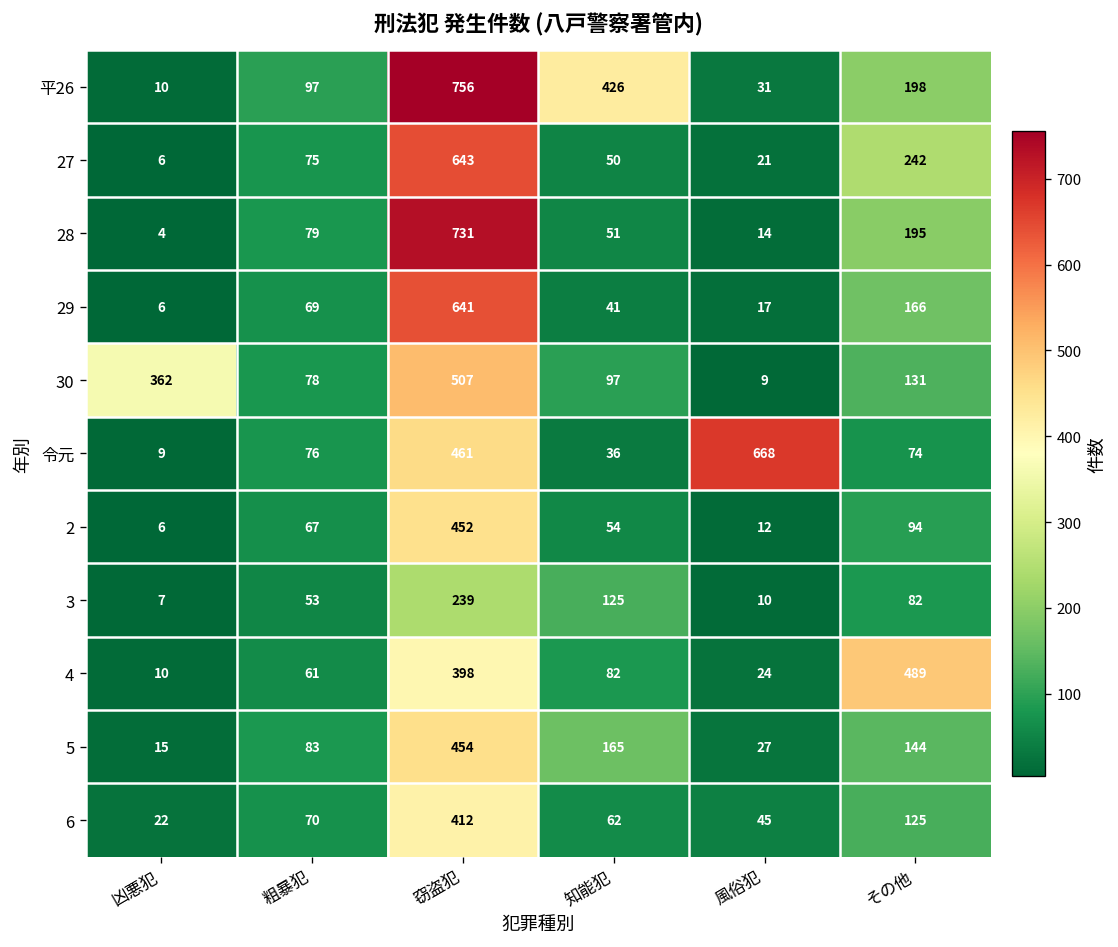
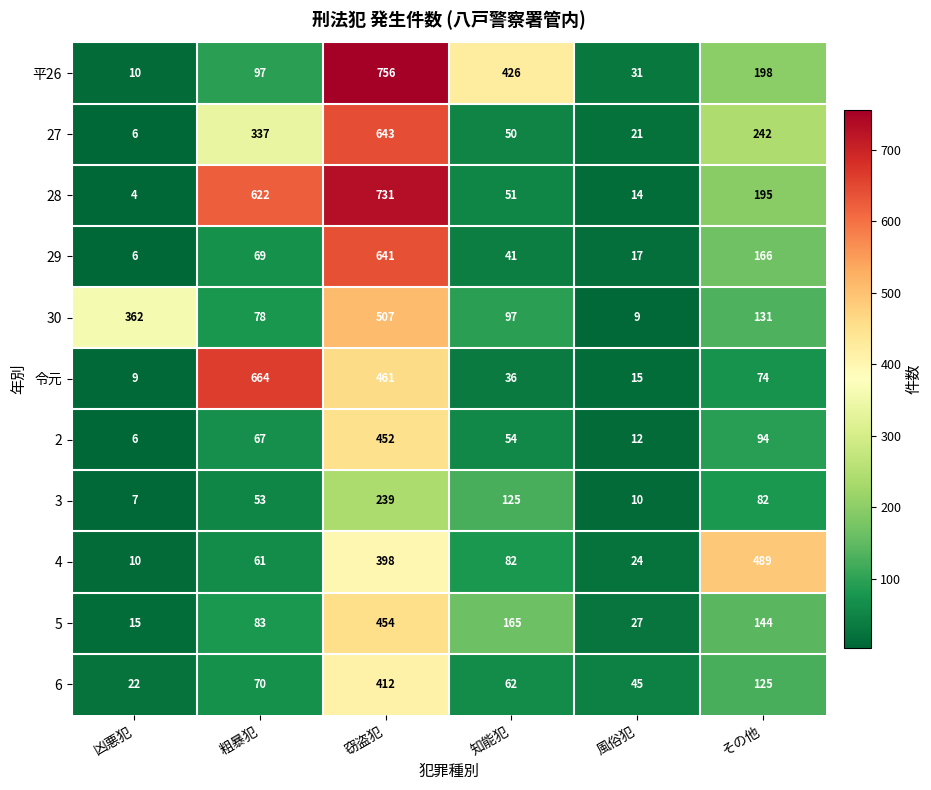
27, 粗暴犯: 75 -> 337
28, 粗暴犯: 79 -> 622
令元, 粗暴犯: 76 -> 664
令元, 風俗犯: 668 -> 15
